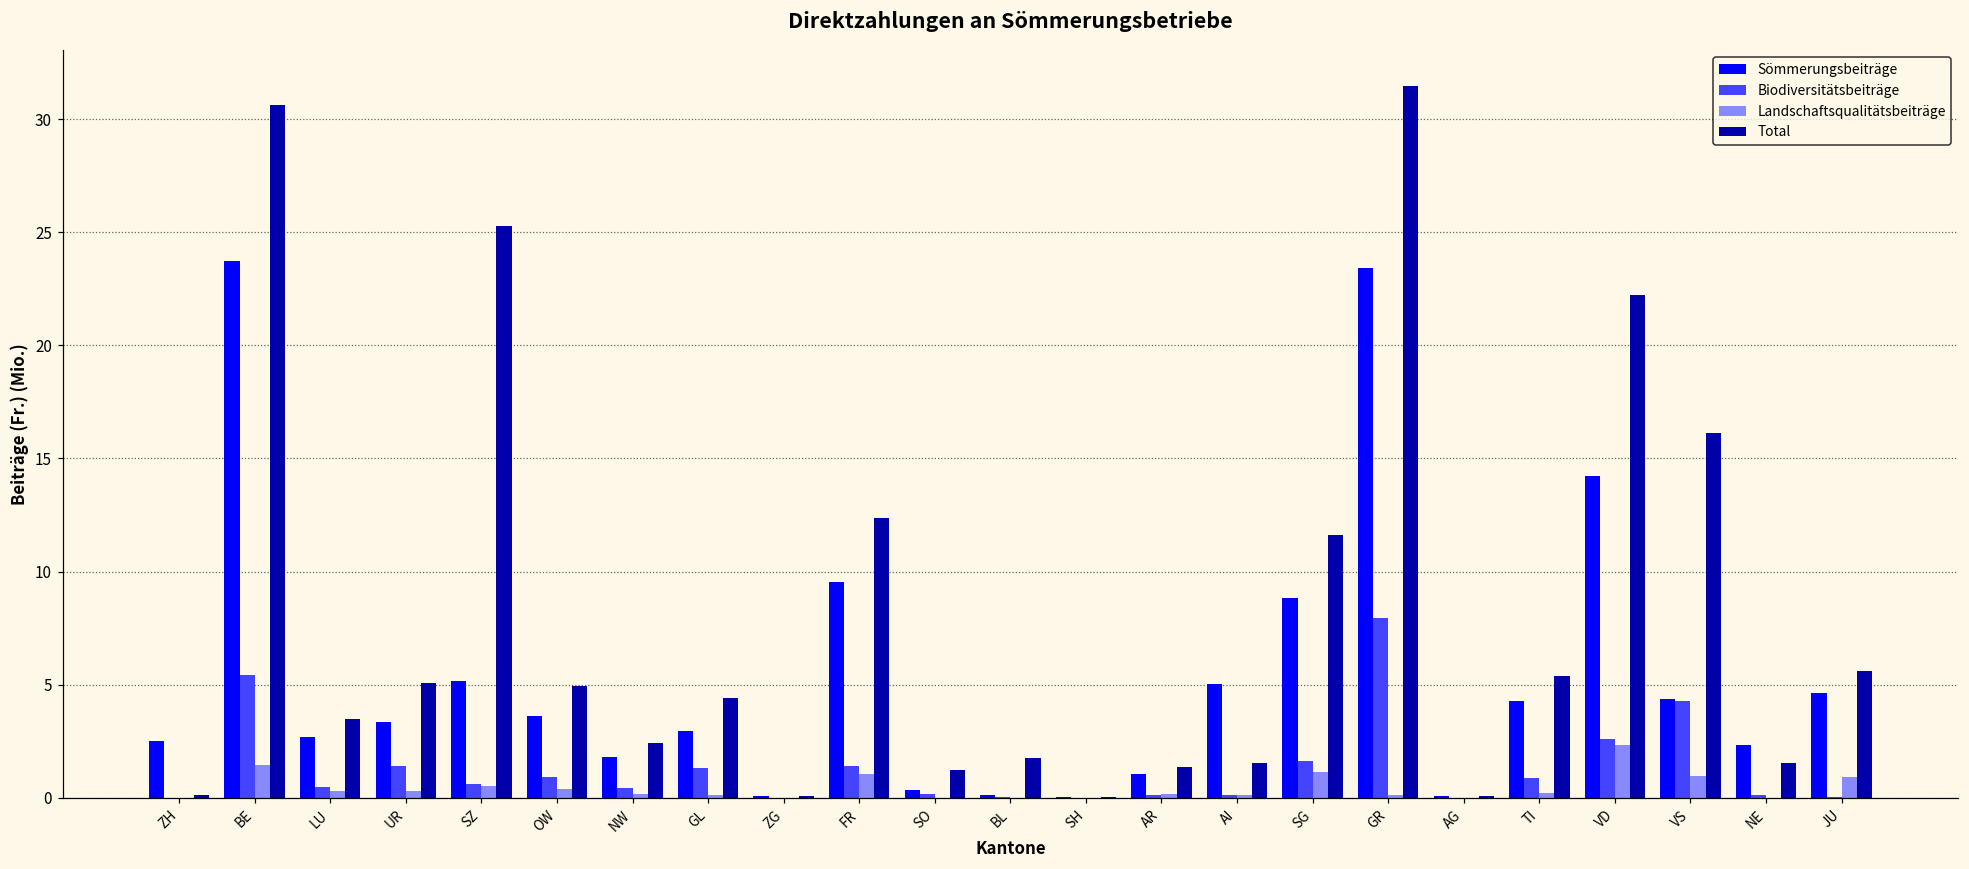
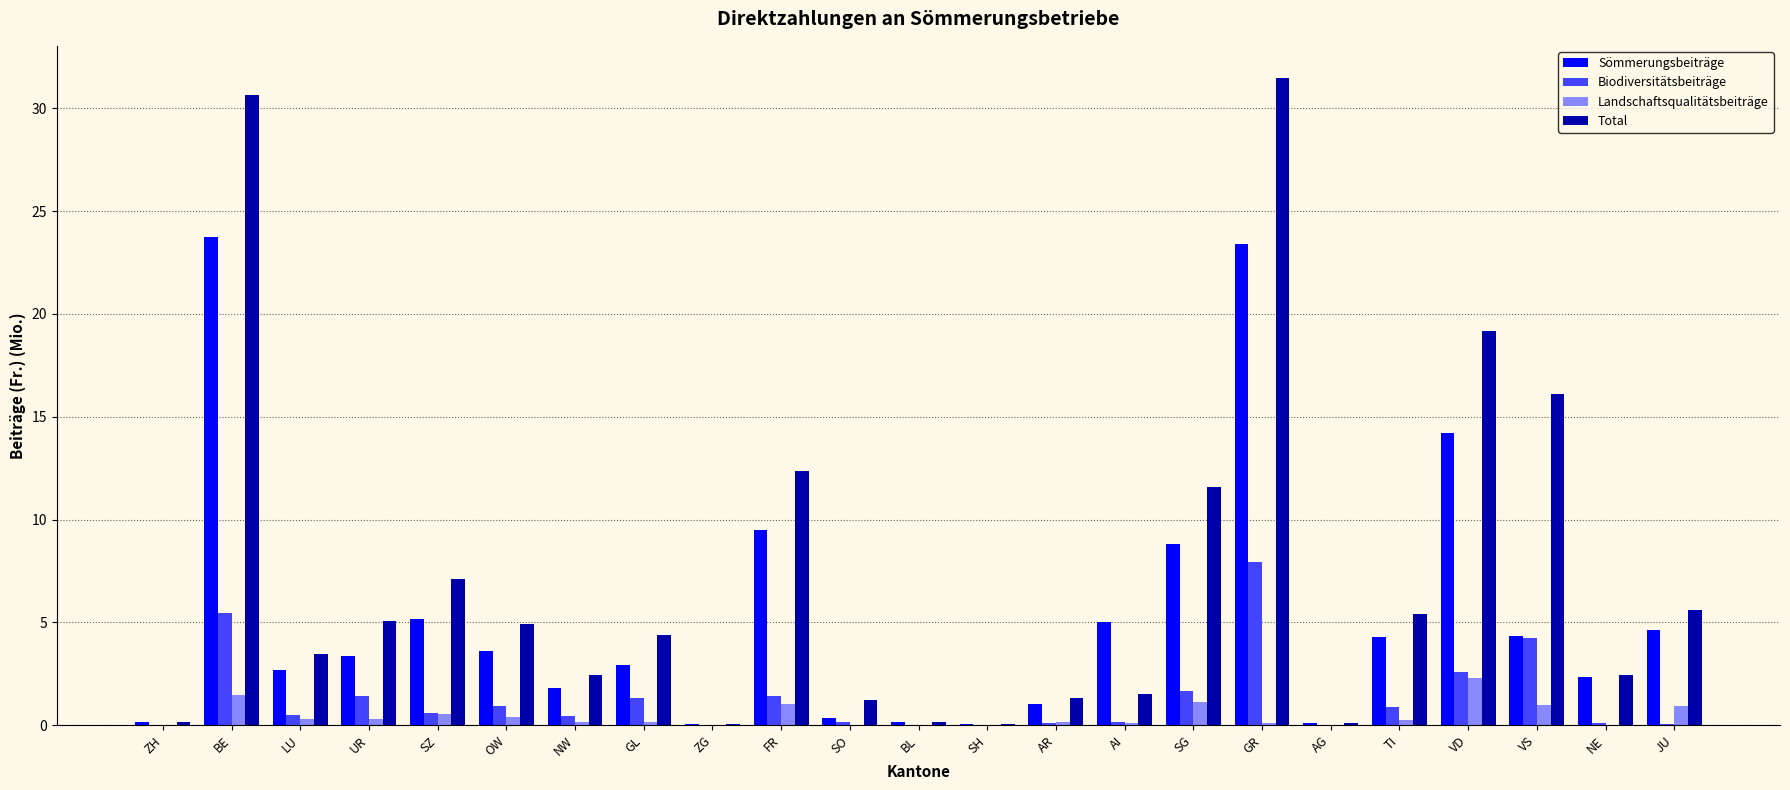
Sömmerungsbeiträge, ZH: 2.5 -> 0.1
Total, SZ: 25.3 -> 7.1
Total, BL: 1.8 -> 0.2
Total, VD: 22.2 -> 19.2
Total, NE: 1.5 -> 2.5
